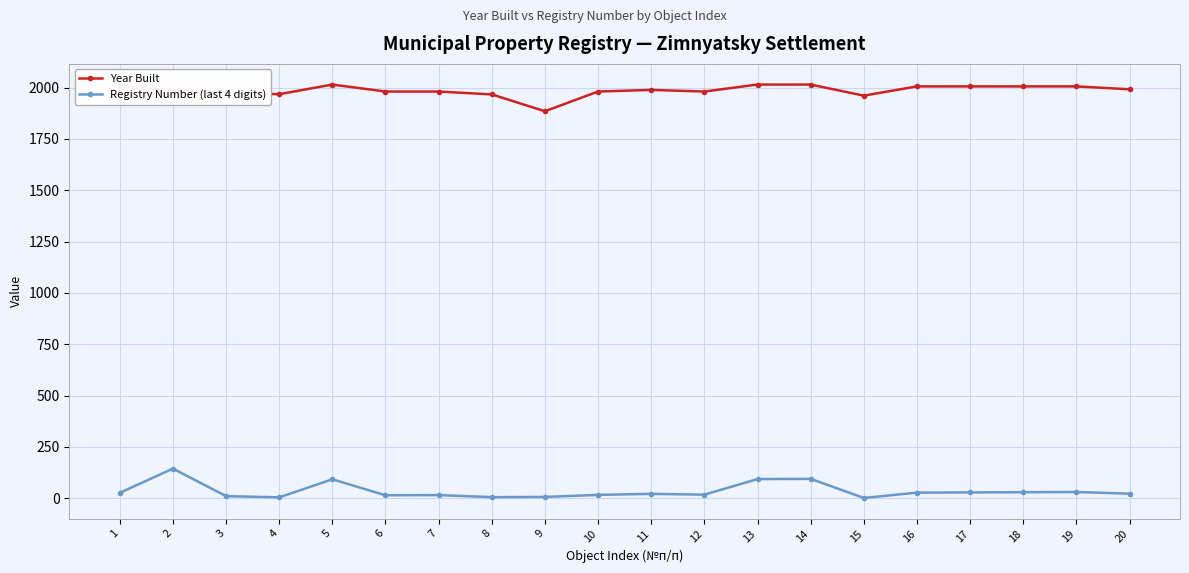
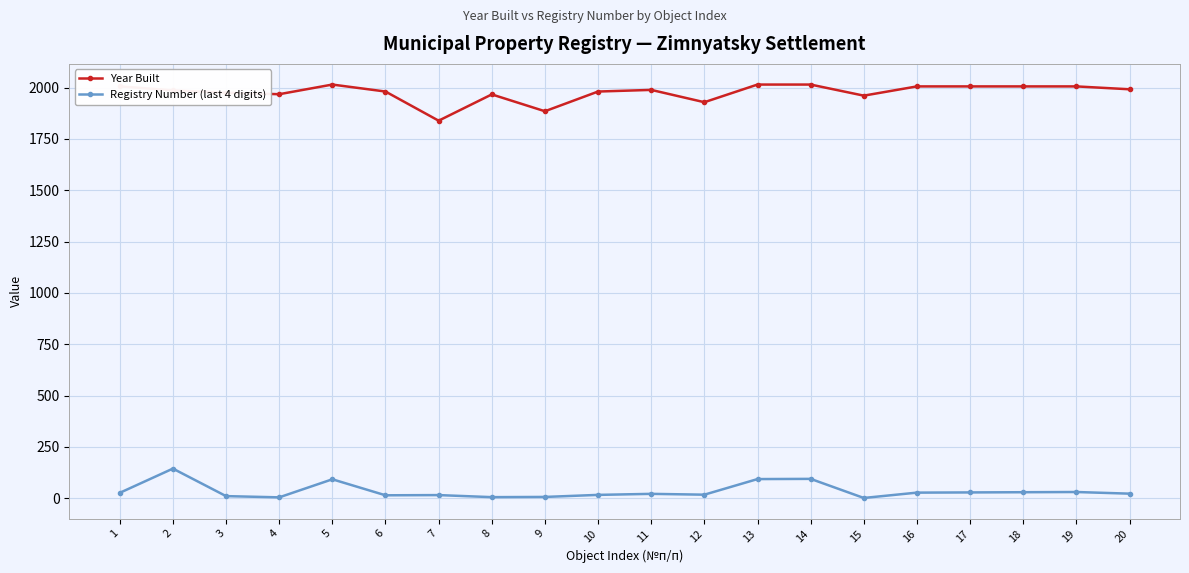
Year Built, 7: 1980 -> 1840
Year Built, 12: 1980 -> 1930
